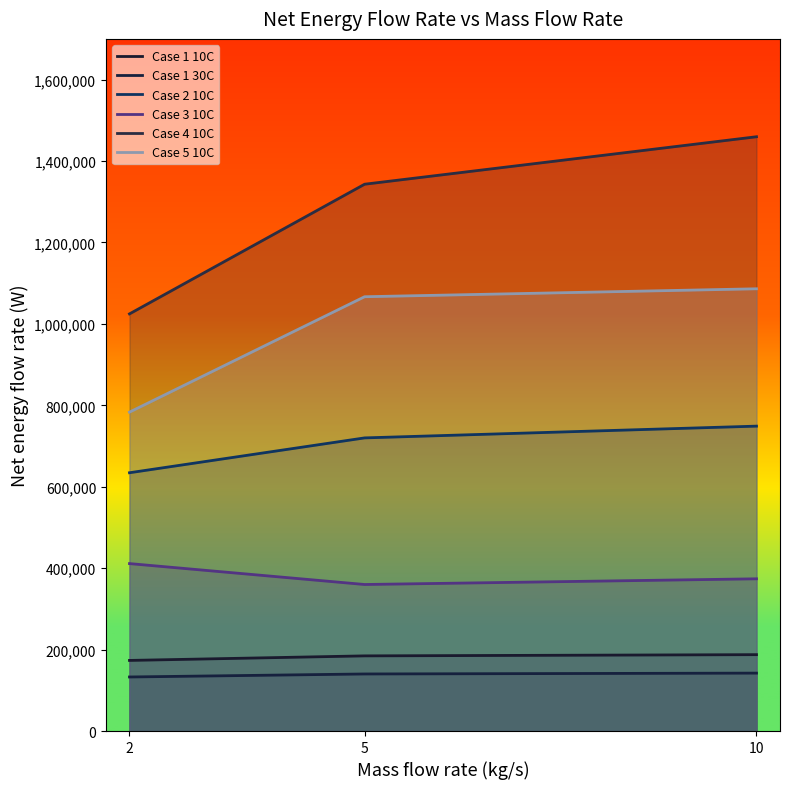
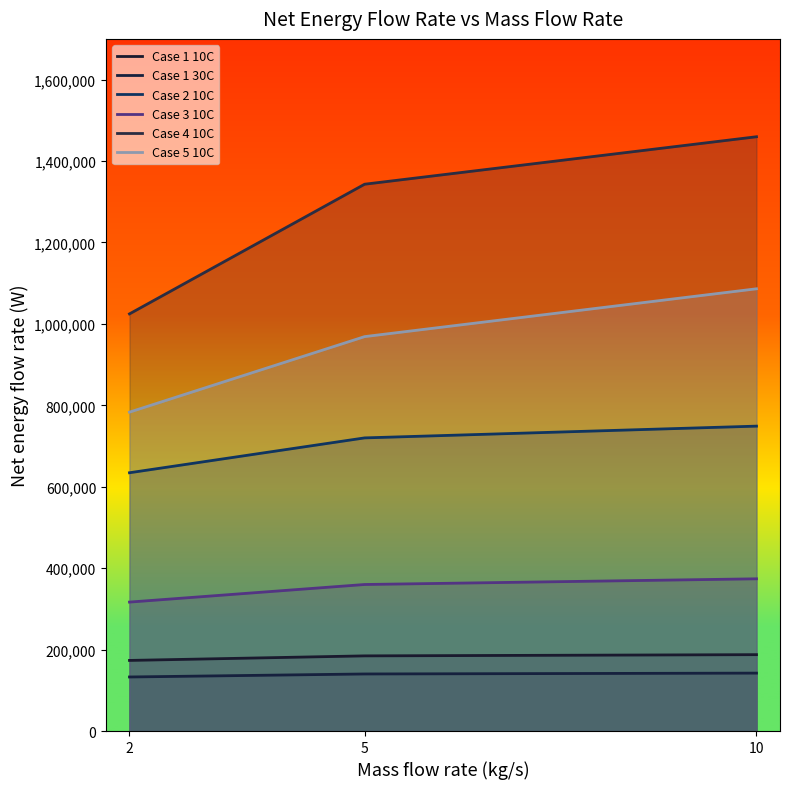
Case 3 10C, 2: 410,000 -> 320,000
Case 5 10C, 5: 1,070,000 -> 970,000
